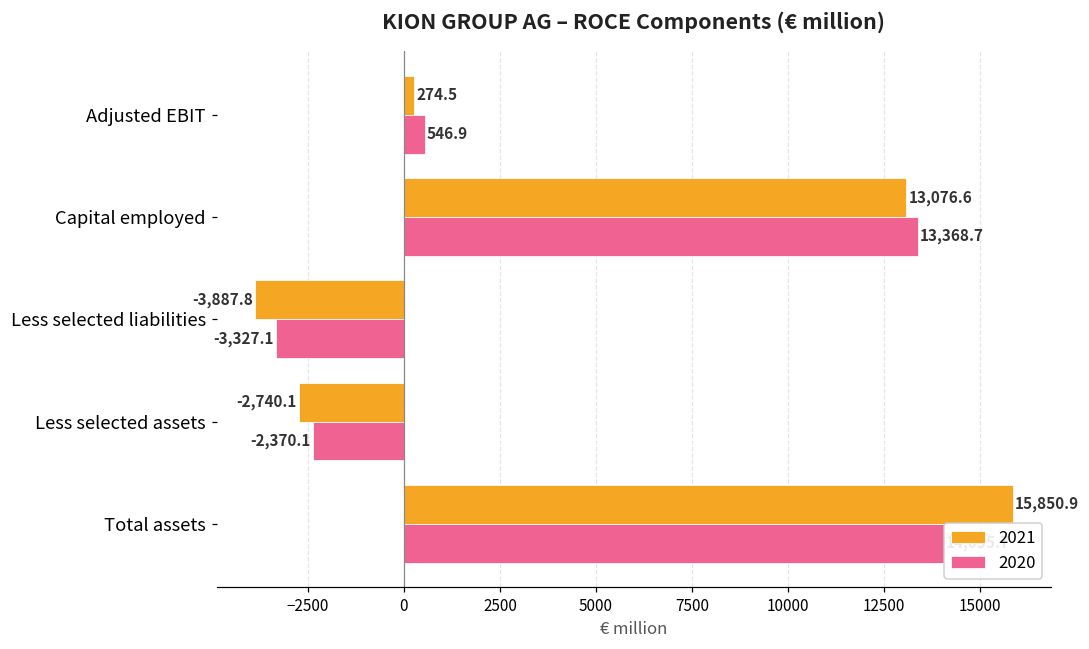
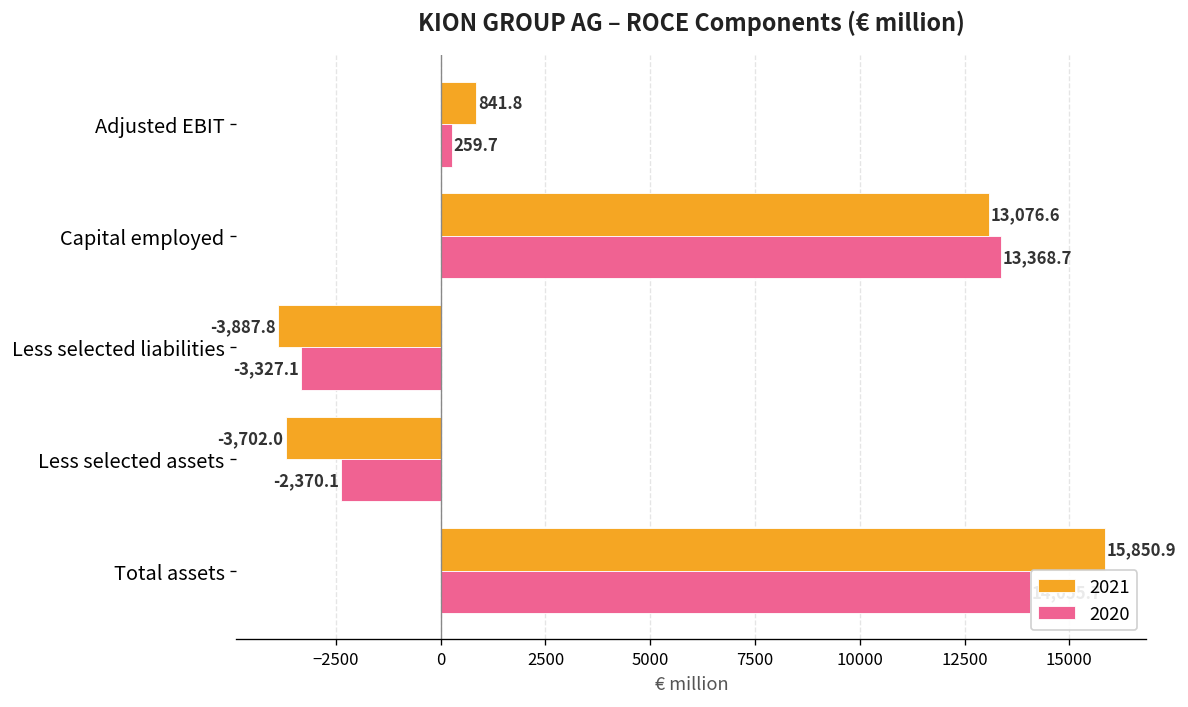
2021, Adjusted EBIT: 274.5 -> 841.8
2020, Adjusted EBIT: 546.9 -> 259.7
2021, Less selected assets: -2,740.1 -> -3,702.0
